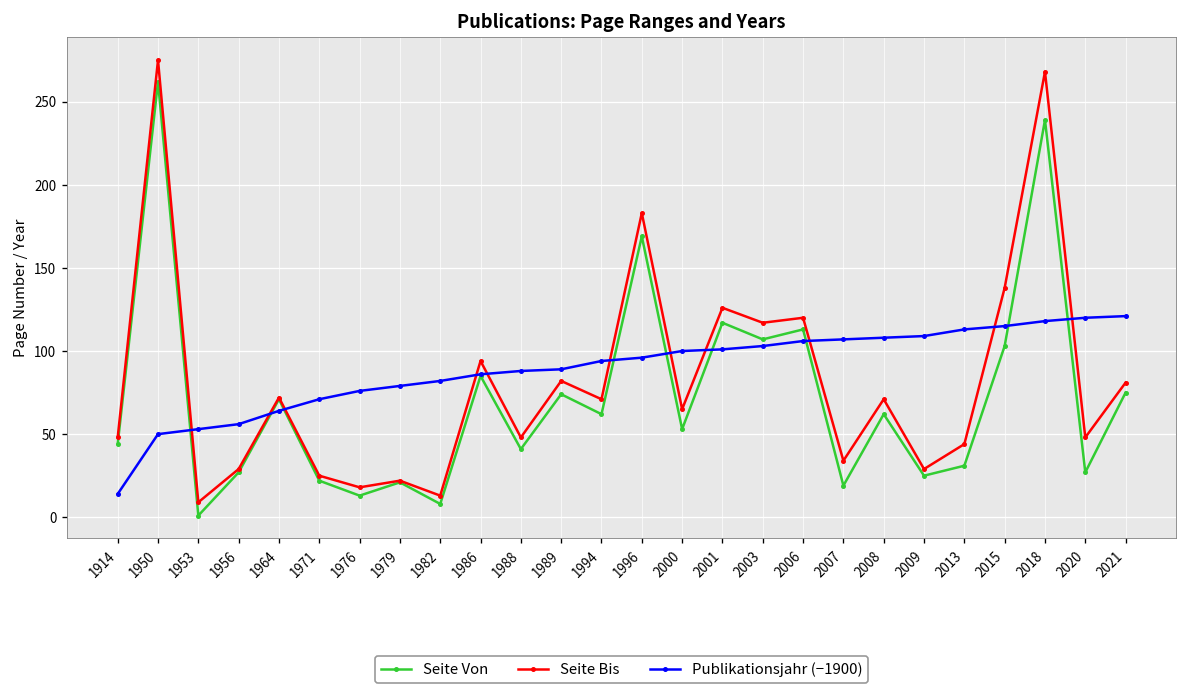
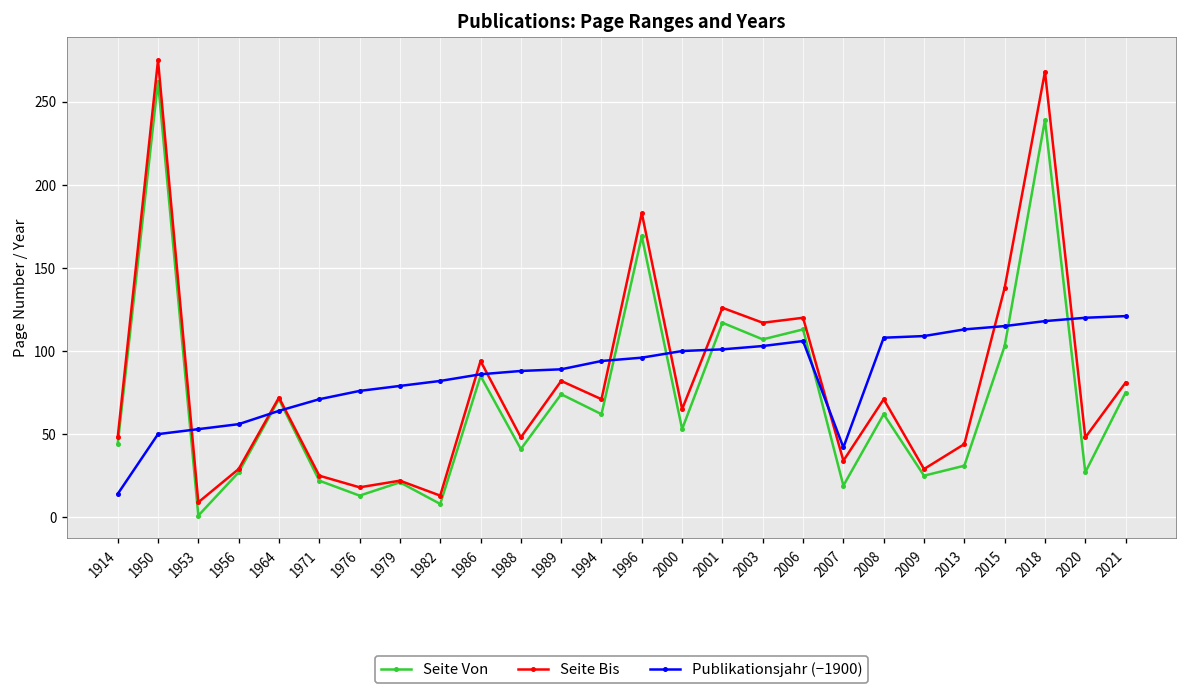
Publikationsjahr (−1900), 2007: 107 -> 42
